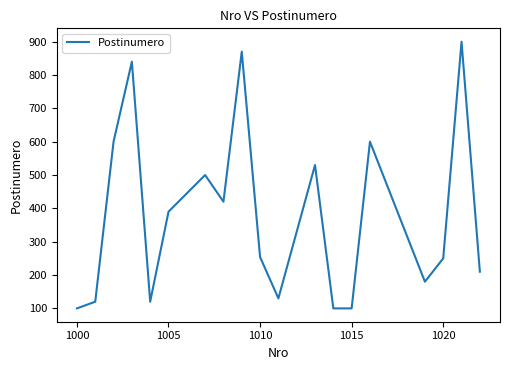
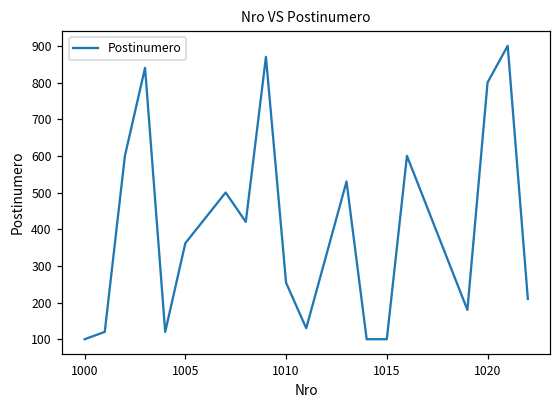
1005: 390 -> 360
1020: 250 -> 800
